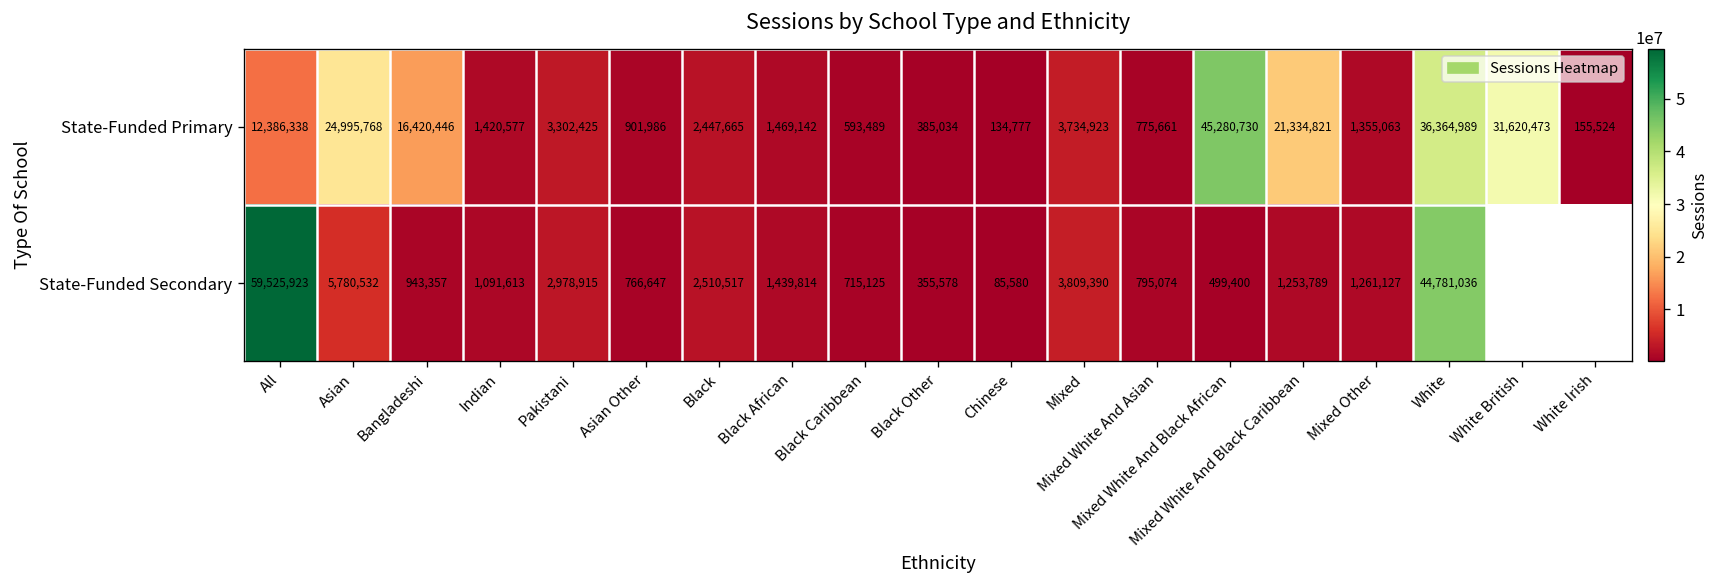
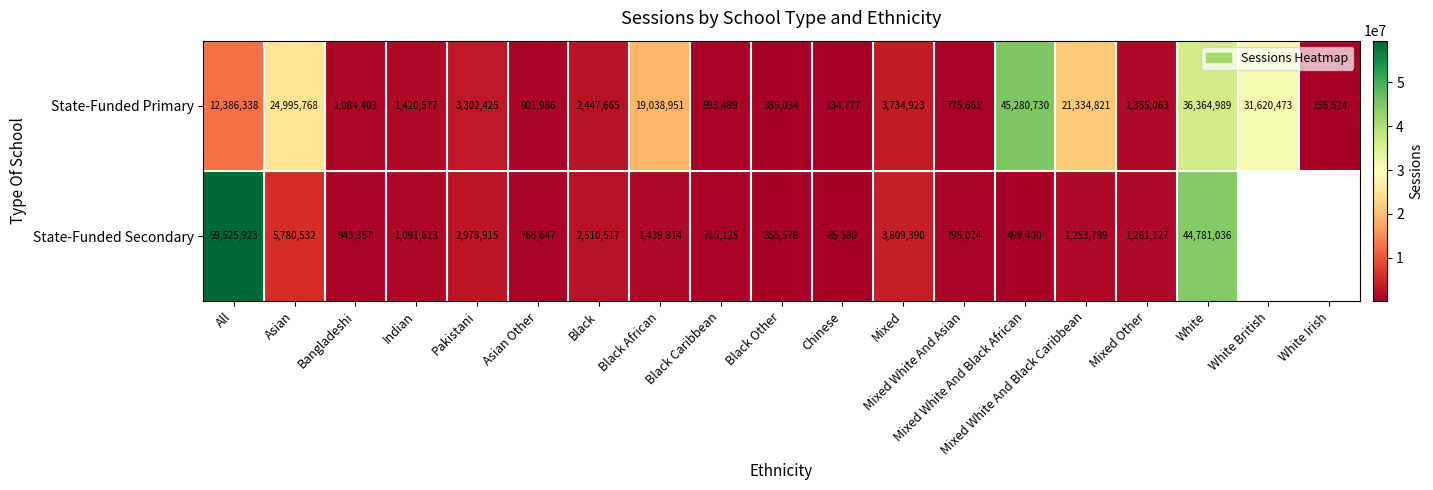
State-Funded Primary, Bangladeshi: 16,420,446 -> 1,084,403
State-Funded Primary, Black African: 1,469,142 -> 19,038,951
